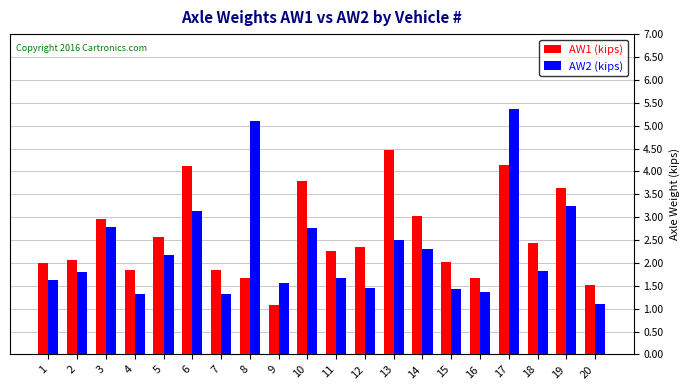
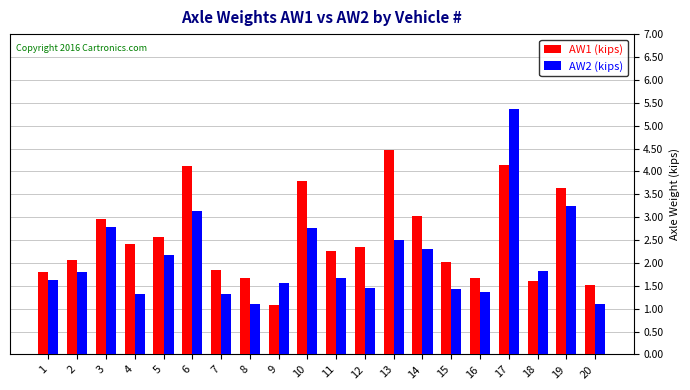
AW1 (kips), 1: 2.0 -> 1.8
AW1 (kips), 4: 1.8 -> 2.4
AW2 (kips), 8: 5.1 -> 1.1
AW1 (kips), 18: 2.4 -> 1.6
